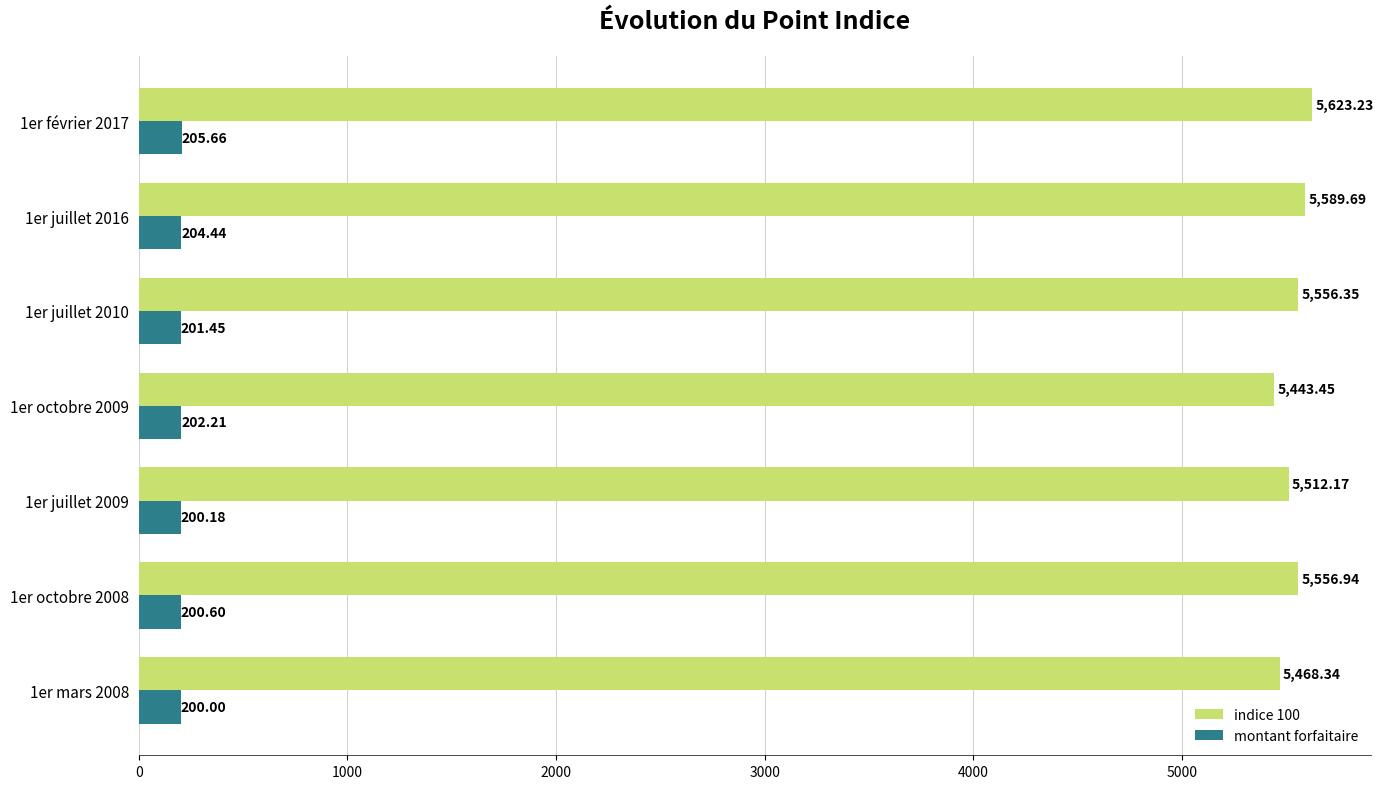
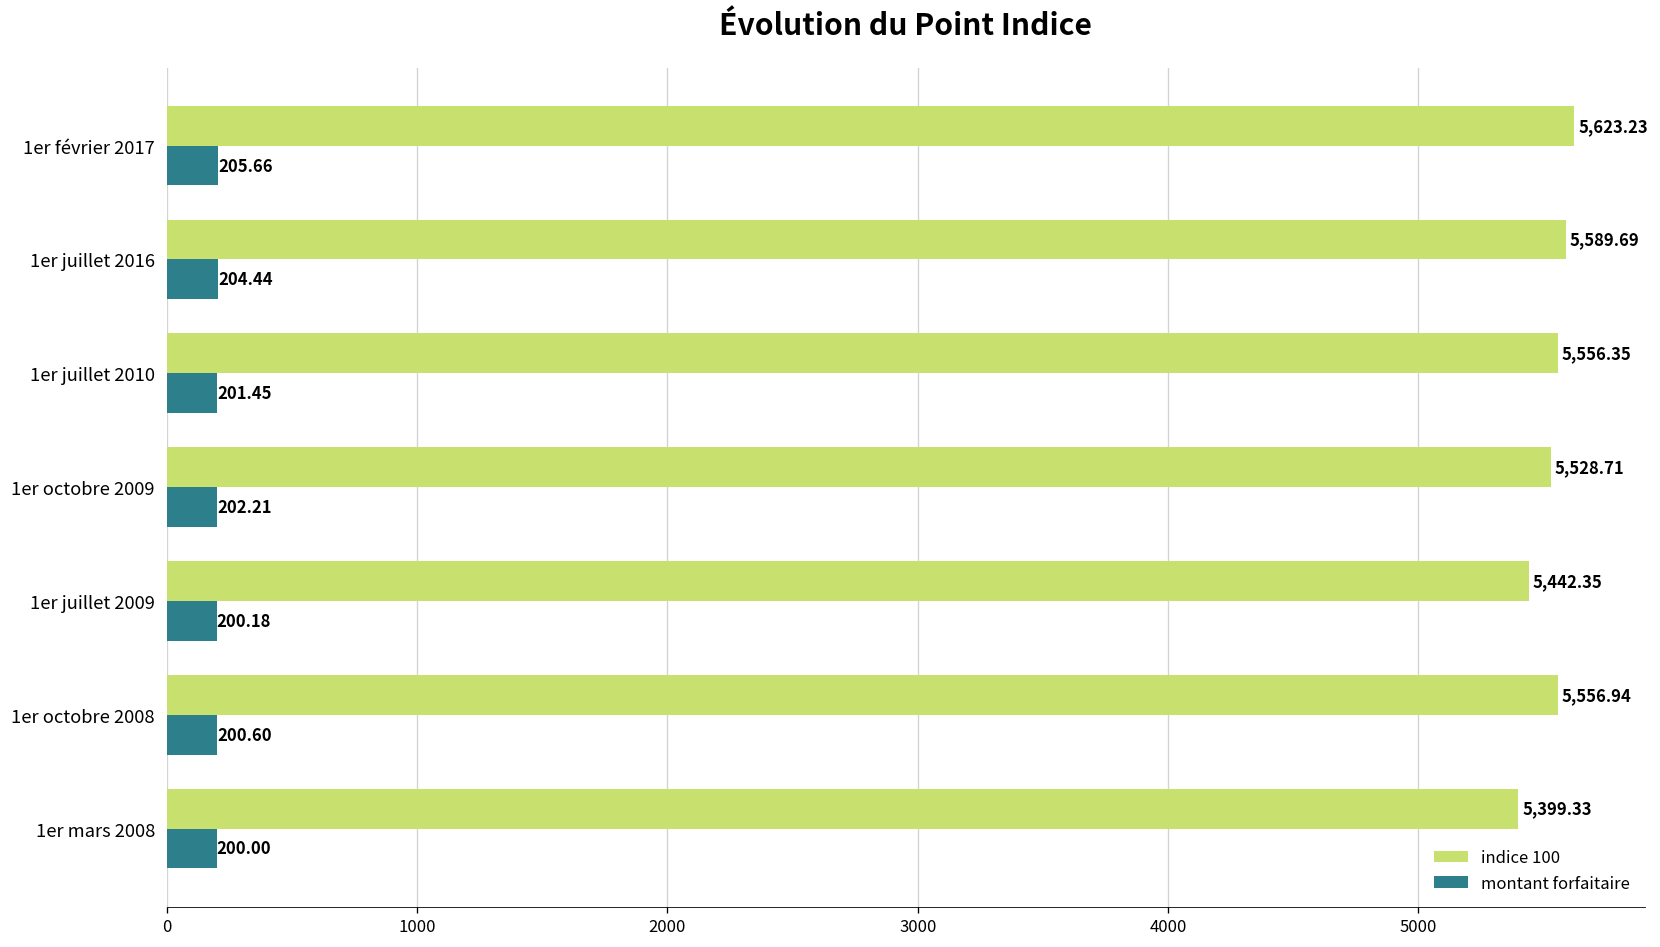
indice 100, 1er octobre 2009: 5,443.45 -> 5,528.71
indice 100, 1er juillet 2009: 5,512.17 -> 5,442.35
indice 100, 1er mars 2008: 5,468.34 -> 5,399.33
